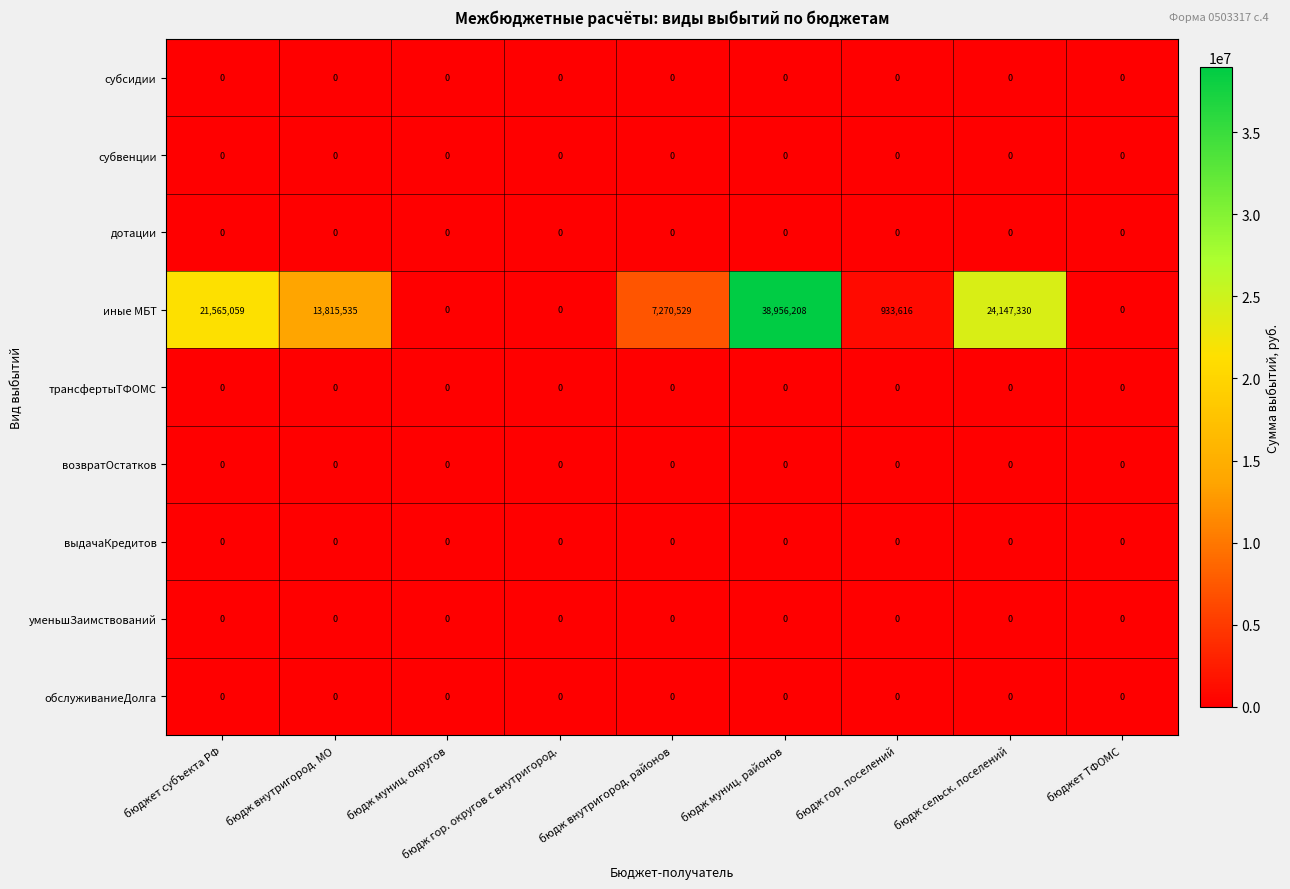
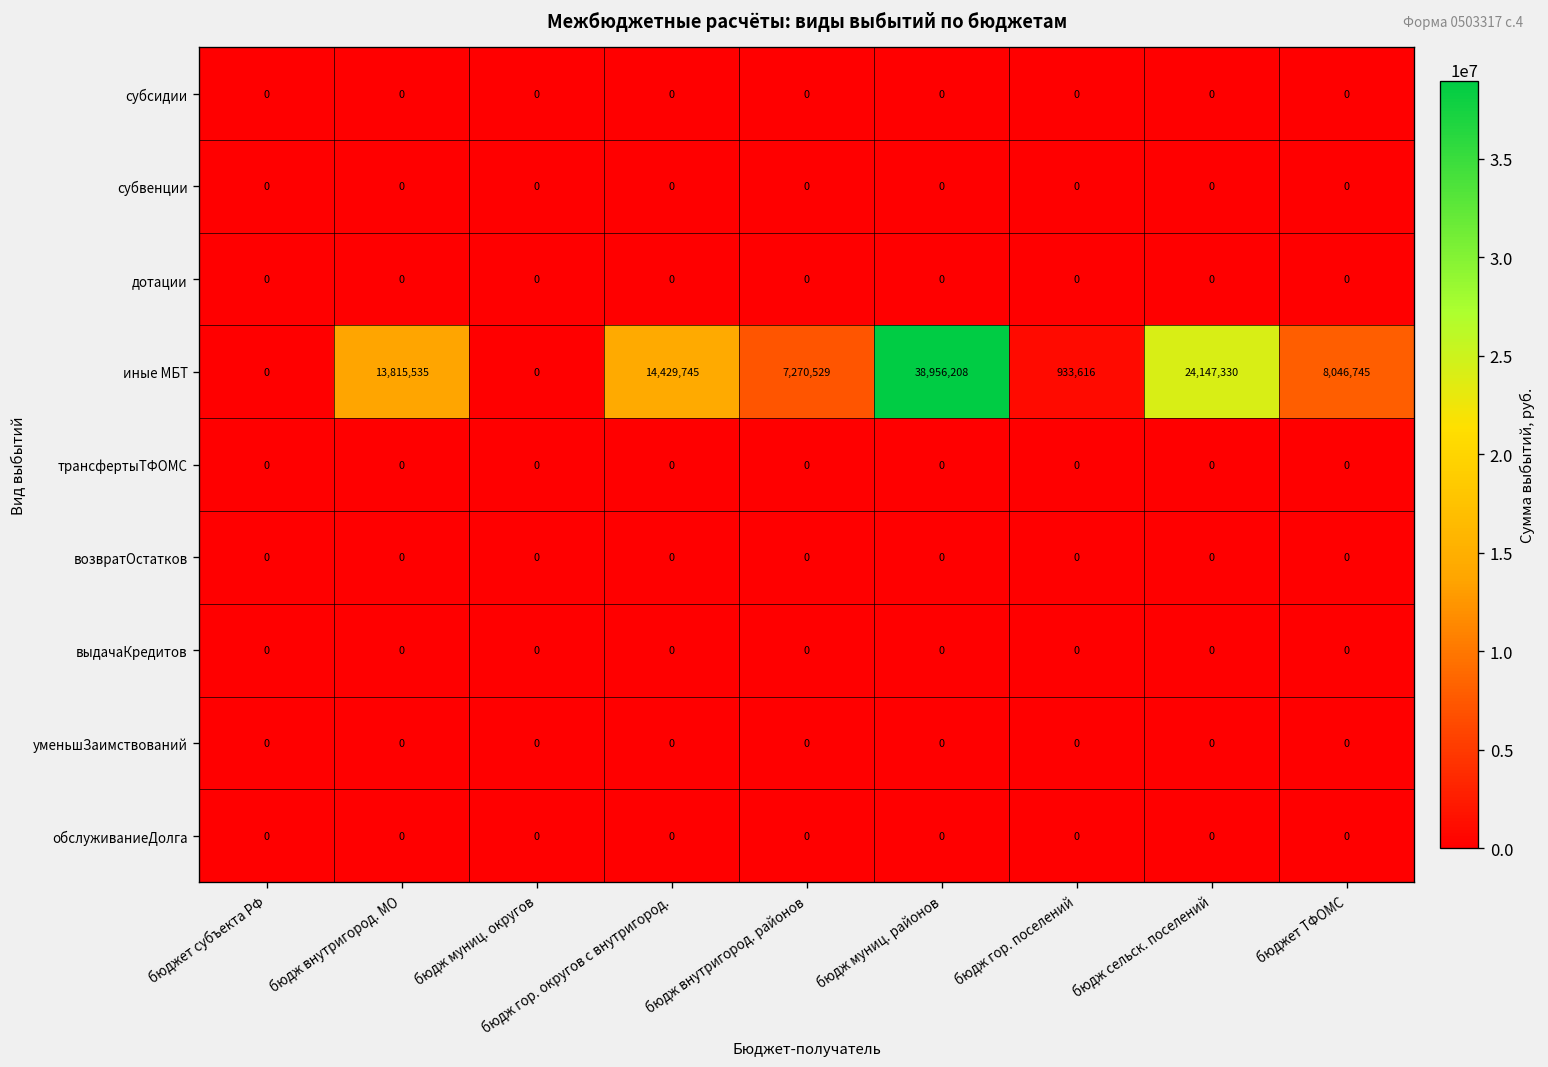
иные МБТ, бюджет субъекта РФ: 21,565,059 -> 0
иные МБТ, бюдж гор. округов с внутригород.: 0 -> 14,429,745
иные МБТ, бюджет ТФОМС: 0 -> 8,046,745
